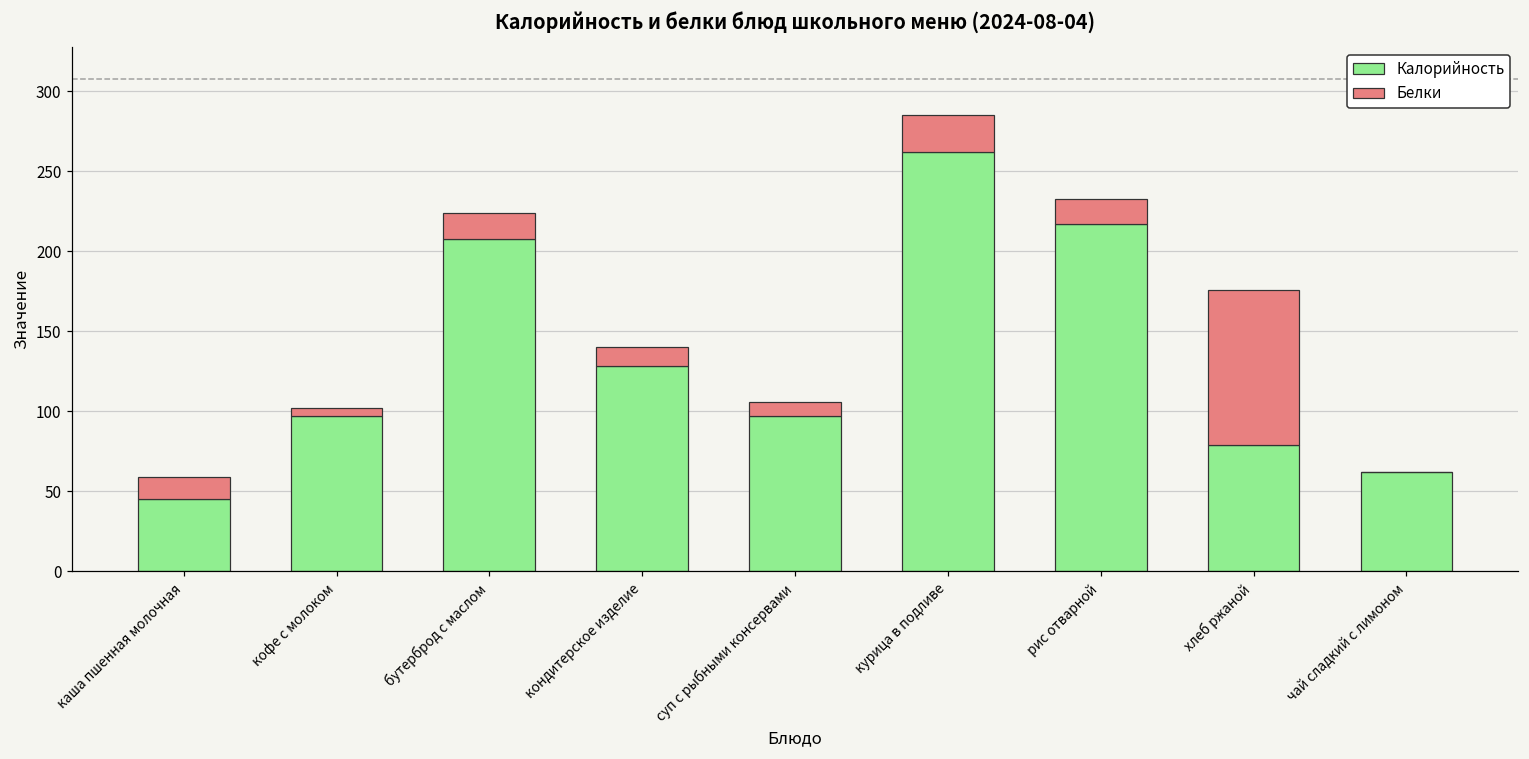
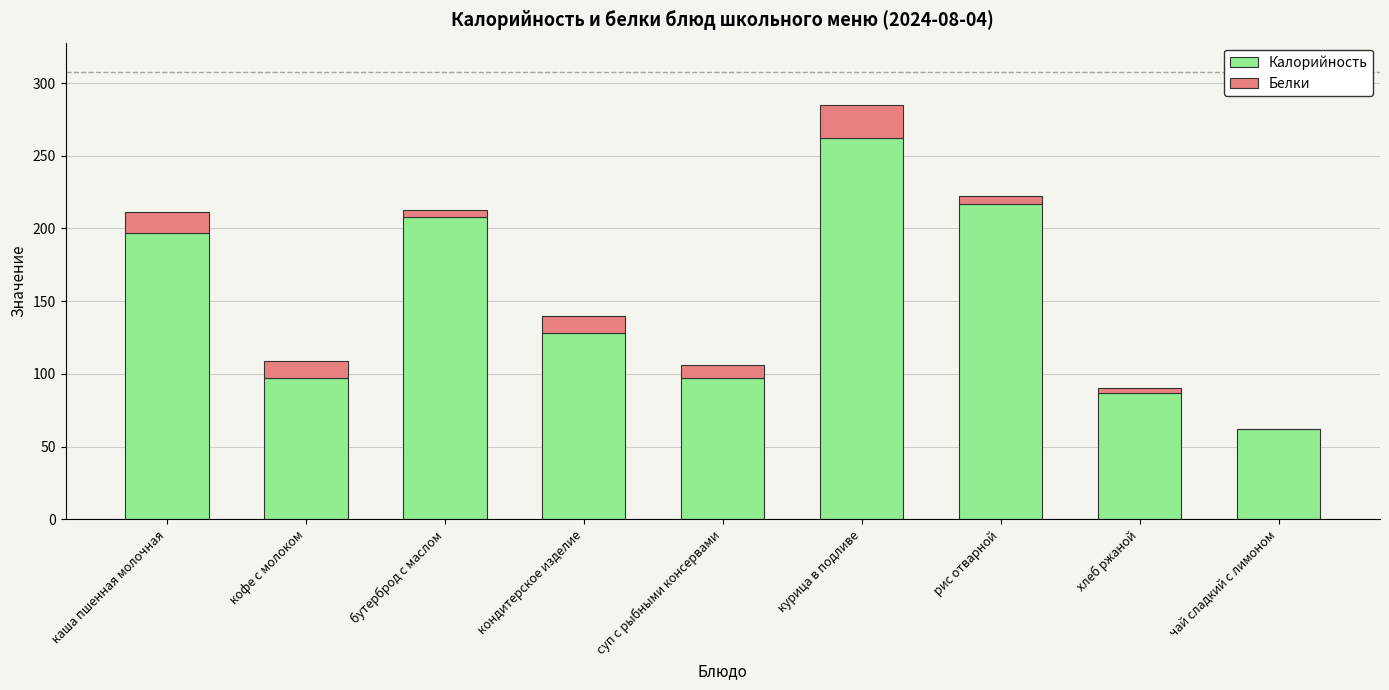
Калорийность, каша пшенная молочная: 45 -> 197
Белки, кофе с молоком: 5 -> 12
Белки, бутерброд с маслом: 16 -> 5
Белки, рис отварной: 16 -> 5
Калорийность, хлеб ржаной: 79 -> 87
Белки, хлеб ржаной: 97 -> 3
